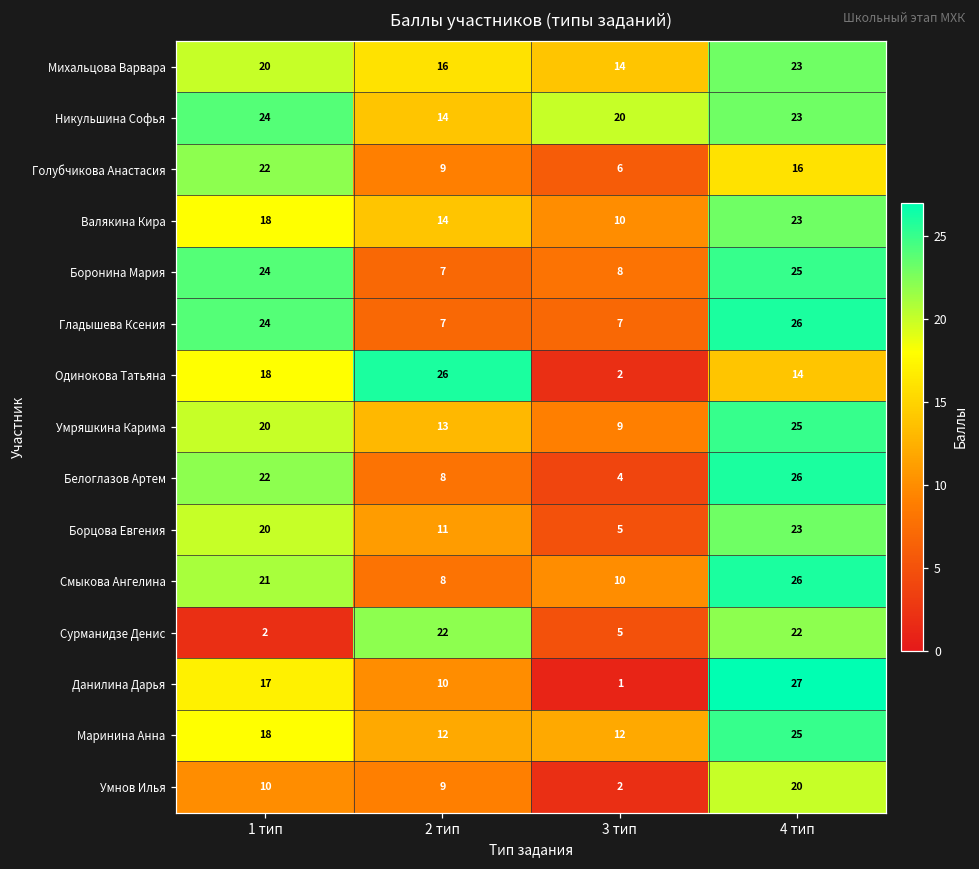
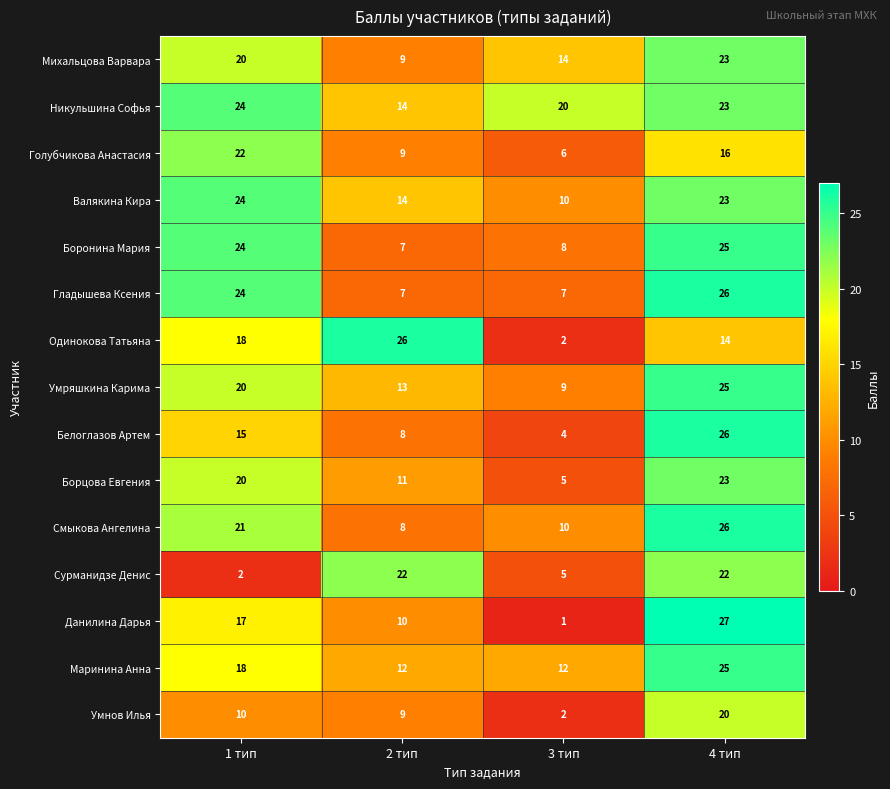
Михальцова Варвара, 2 тип: 16 -> 9
Валякина Кира, 1 тип: 18 -> 24
Белоглазов Артем, 1 тип: 22 -> 15
